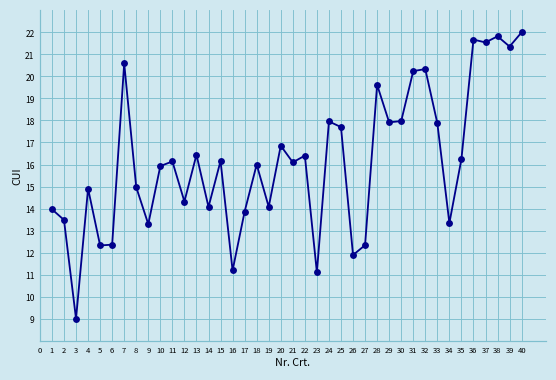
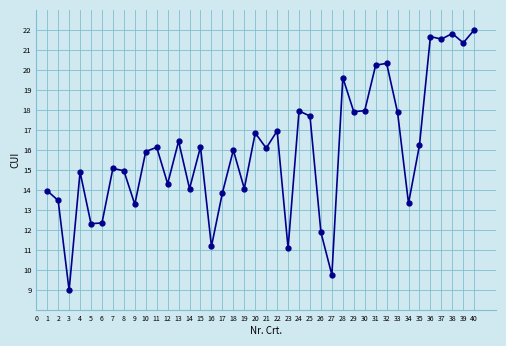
7: 20.6 -> 15.1
22: 16.4 -> 17.0
27: 12.3 -> 9.8
